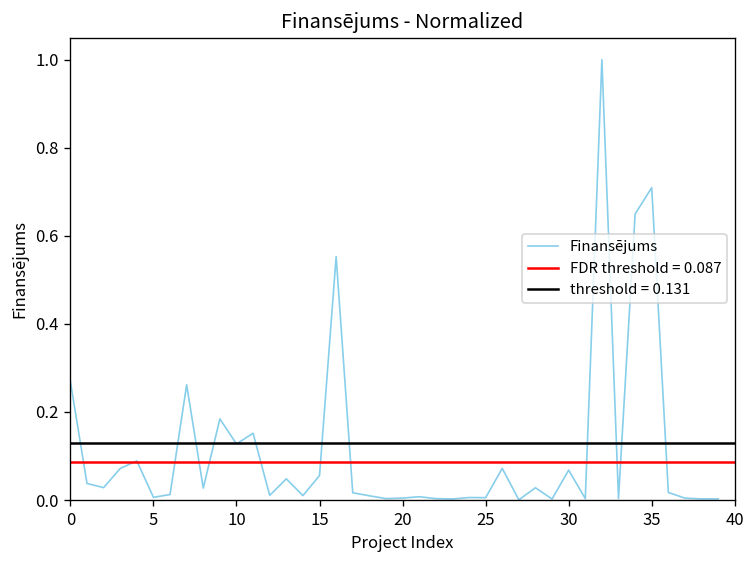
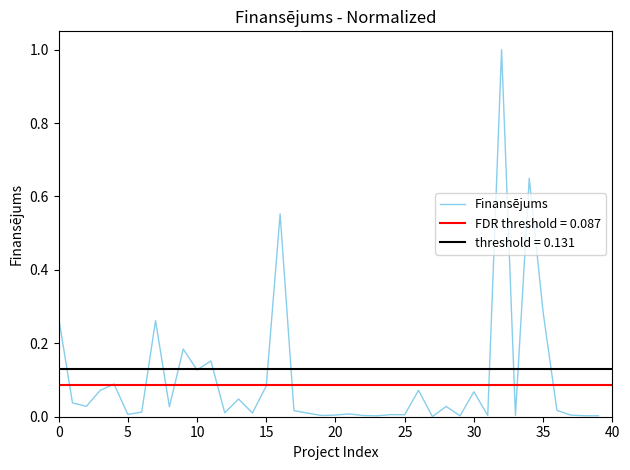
15: 0.06 -> 0.08
35: 0.71 -> 0.28
